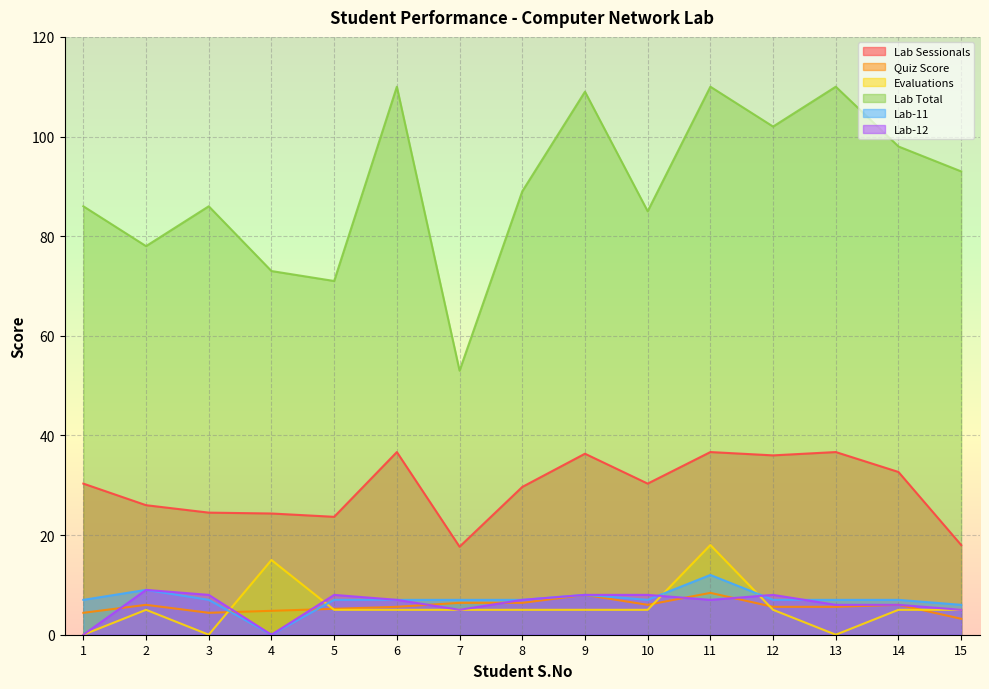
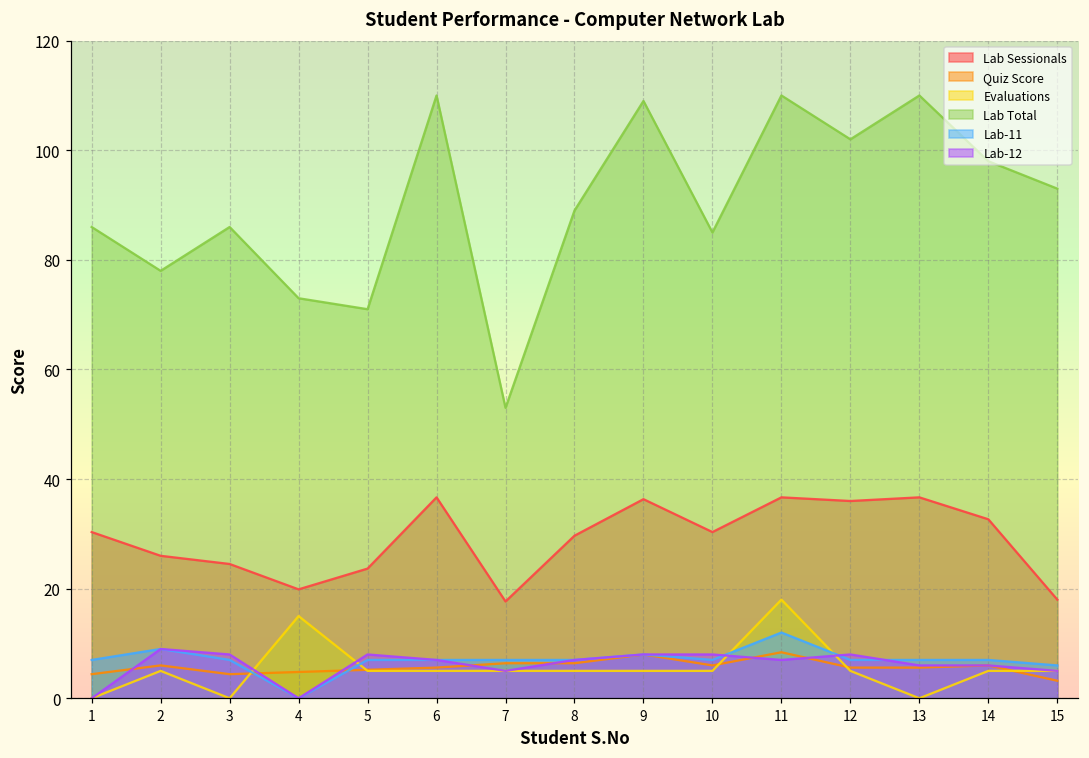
Lab Sessionals, 4: 24 -> 20
